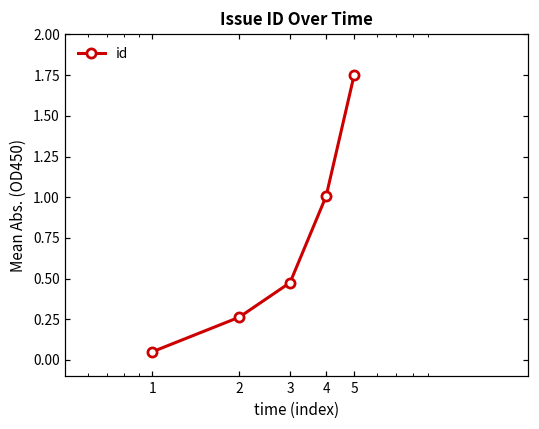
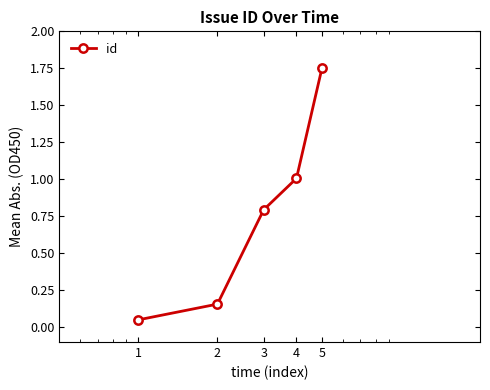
2: 0.26 -> 0.16
3: 0.48 -> 0.79
